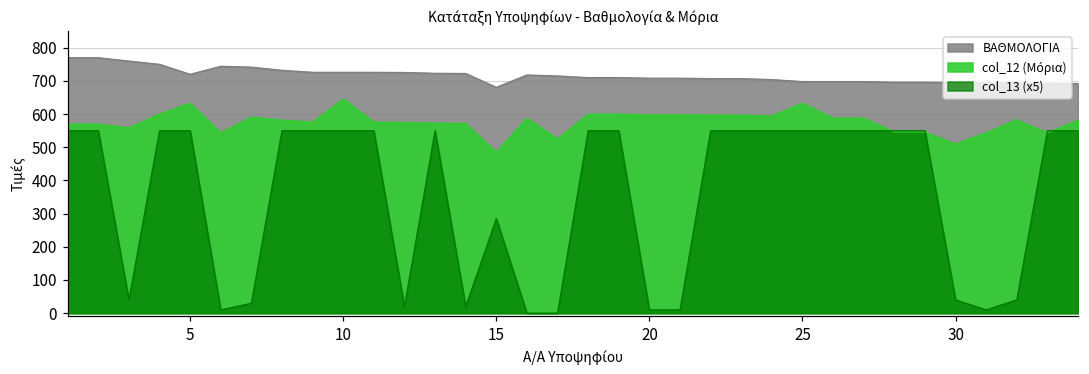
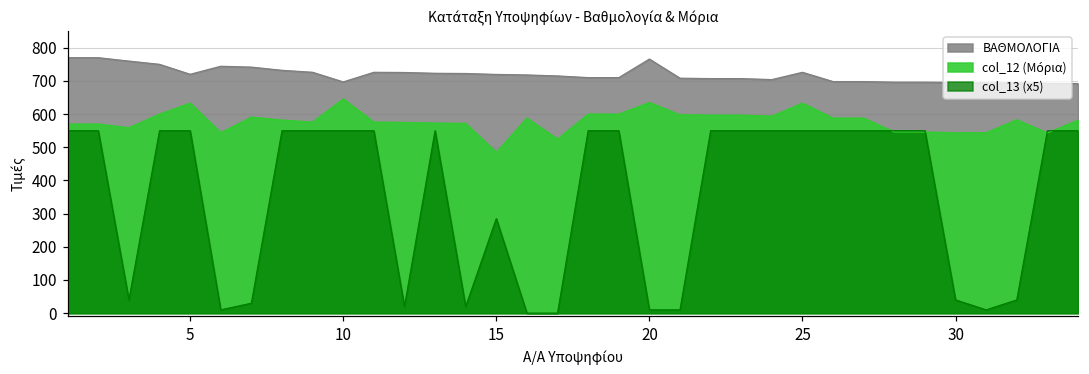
ΒΑΘΜΟΛΟΓΙΑ, 10: 730 -> 700
ΒΑΘΜΟΛΟΓΙΑ, 15: 680 -> 720
ΒΑΘΜΟΛΟΓΙΑ, 20: 710 -> 770
col_12 (Μόρια), 20: 600 -> 640
ΒΑΘΜΟΛΟΓΙΑ, 25: 700 -> 730
col_12 (Μόρια), 30: 510 -> 540
